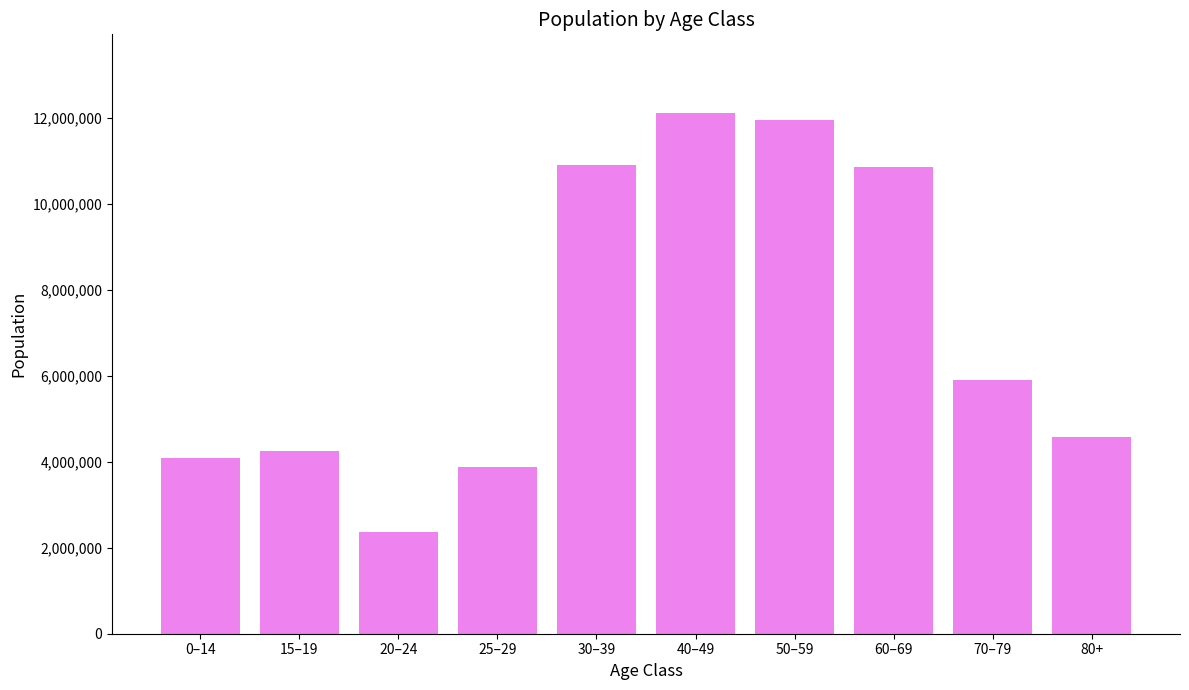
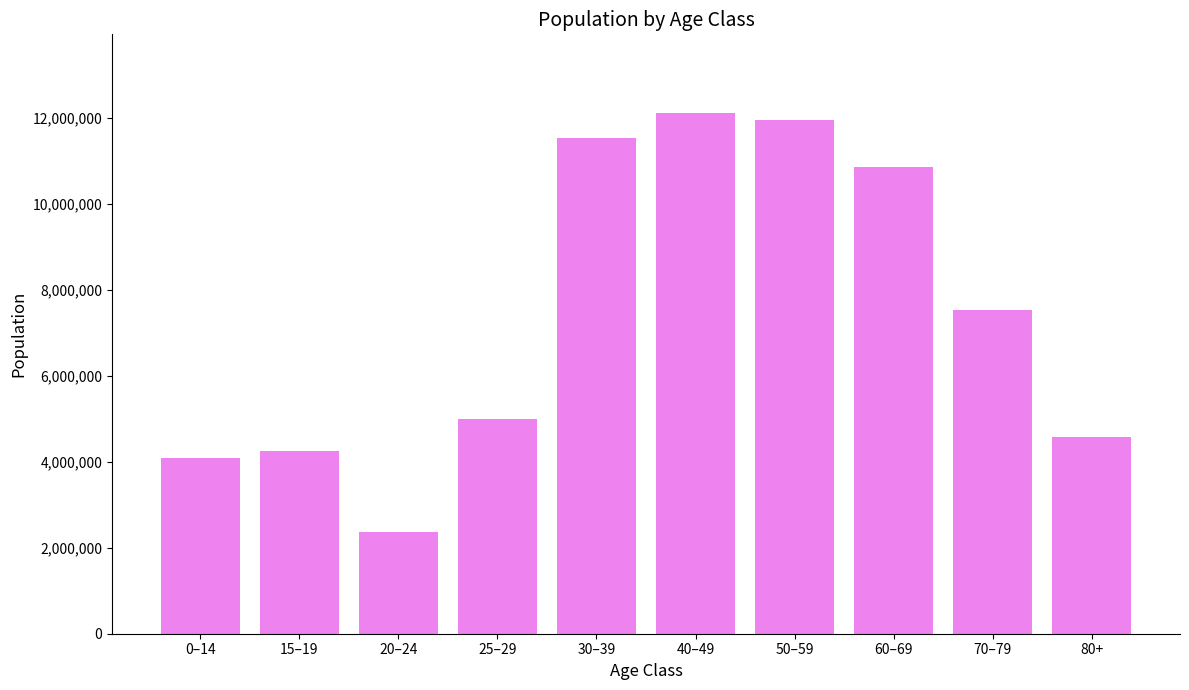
25–29: 3,900,000 -> 5,000,000
30–39: 10,900,000 -> 11,500,000
70–79: 5,900,000 -> 7,500,000
